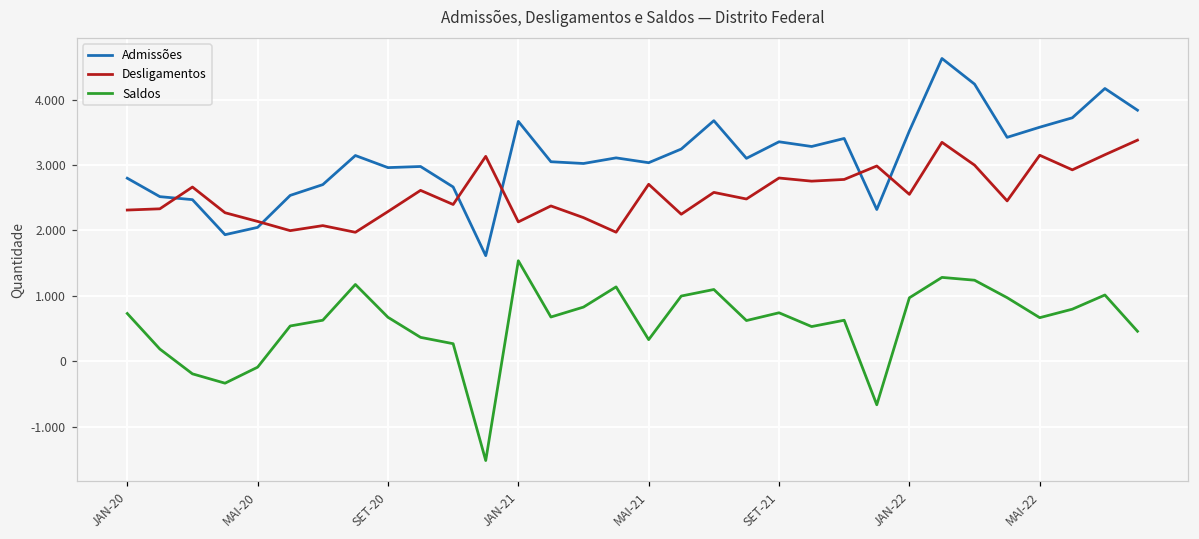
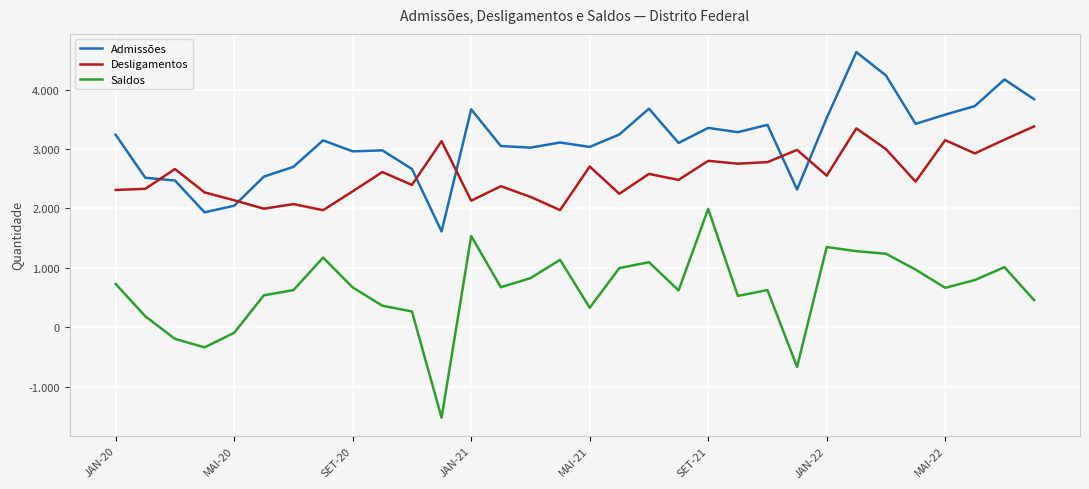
Admissões, JAN-20: 2.8 -> 3.2
Saldos, SET-21: 0.7 -> 2.0
Saldos, JAN-22: 1.0 -> 1.4
